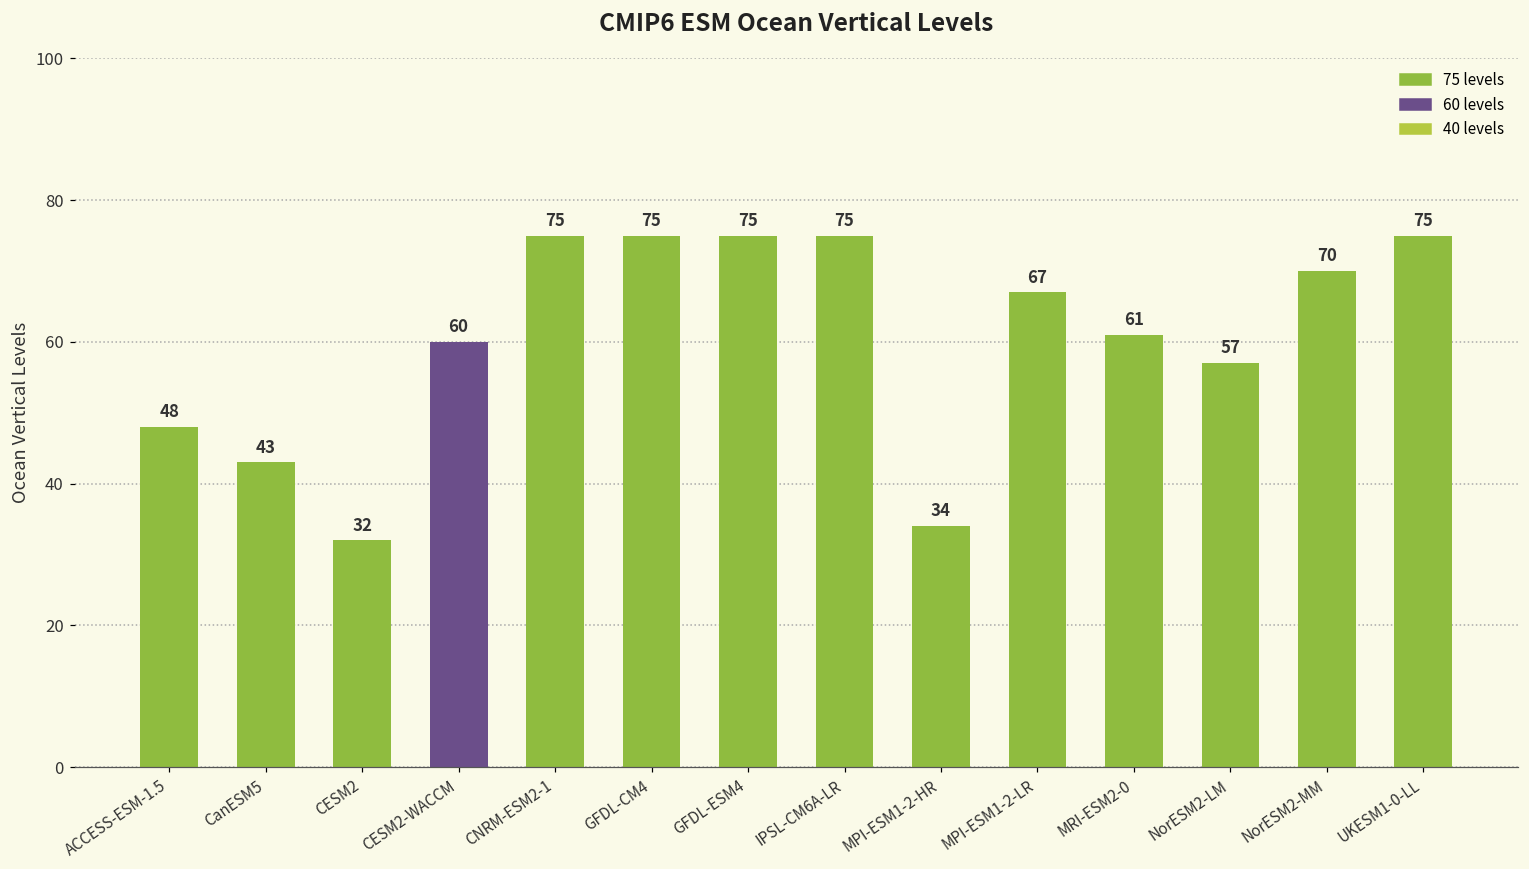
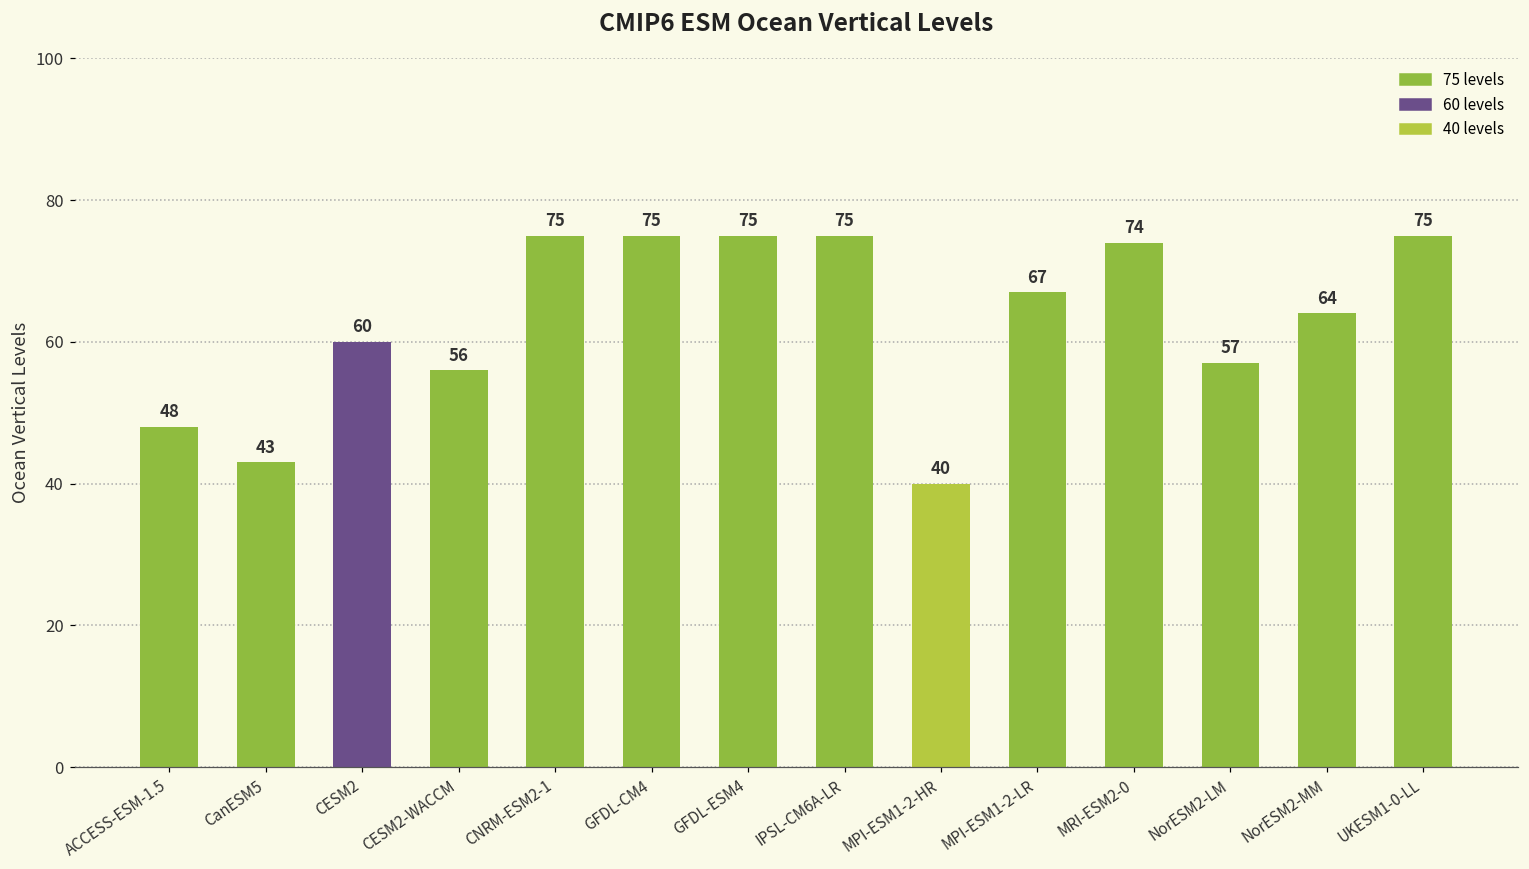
CESM2: 32 -> 60
CESM2-WACCM: 60 -> 56
MPI-ESM1-2-HR: 34 -> 40
MRI-ESM2-0: 61 -> 74
NorESM2-MM: 70 -> 64
